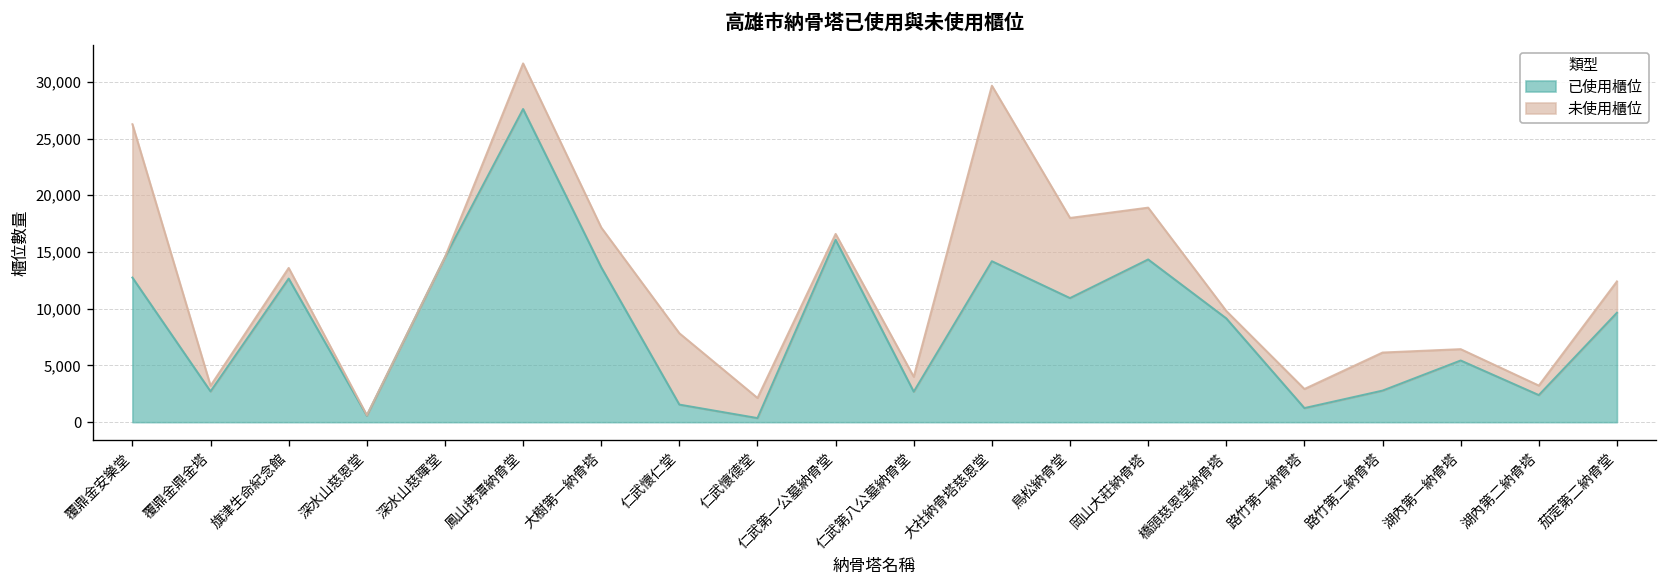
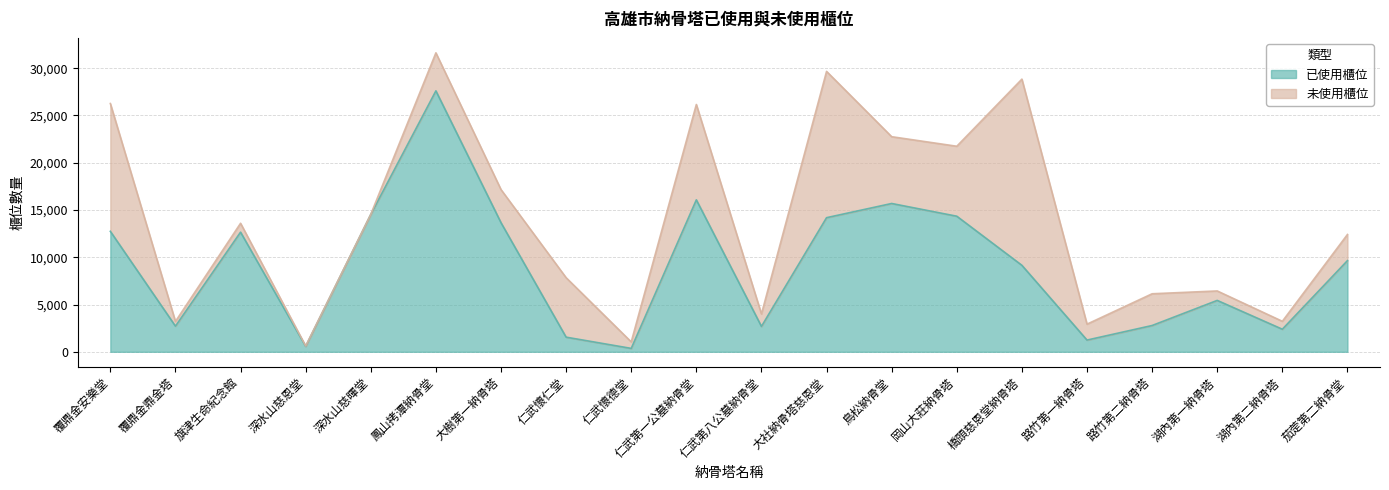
未使用櫃位, 仁武懷德堂: 2,000 -> 1,000
未使用櫃位, 仁武第一公墓納骨堂: 1,000 -> 10,000
已使用櫃位, 鳥松納骨堂: 11,000 -> 16,000
未使用櫃位, 岡山大莊納骨塔: 5,000 -> 7,000
未使用櫃位, 橋頭慈恩堂納骨塔: 1,000 -> 20,000
